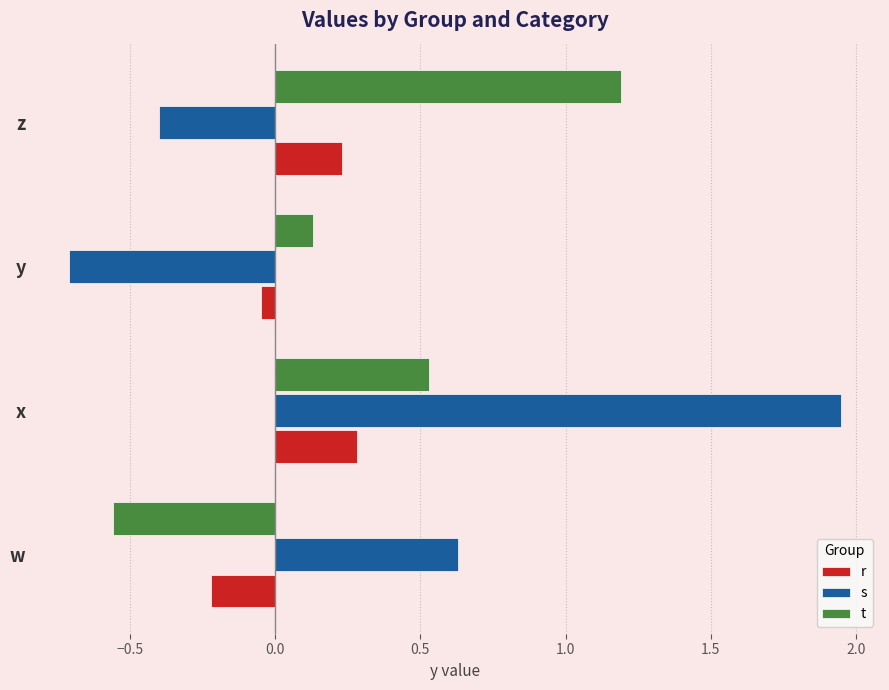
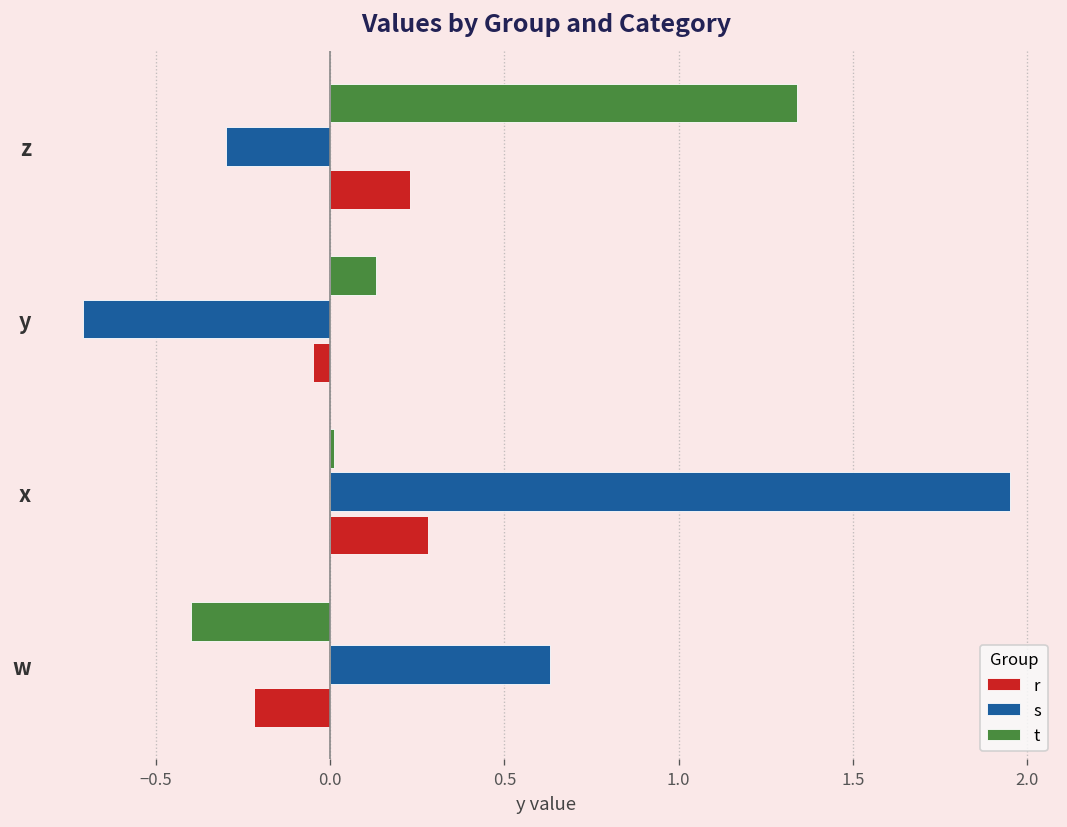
t, z: 1.19 -> 1.34
s, z: -0.4 -> -0.3
t, x: 0.53 -> 0.01
t, w: -0.56 -> -0.40
